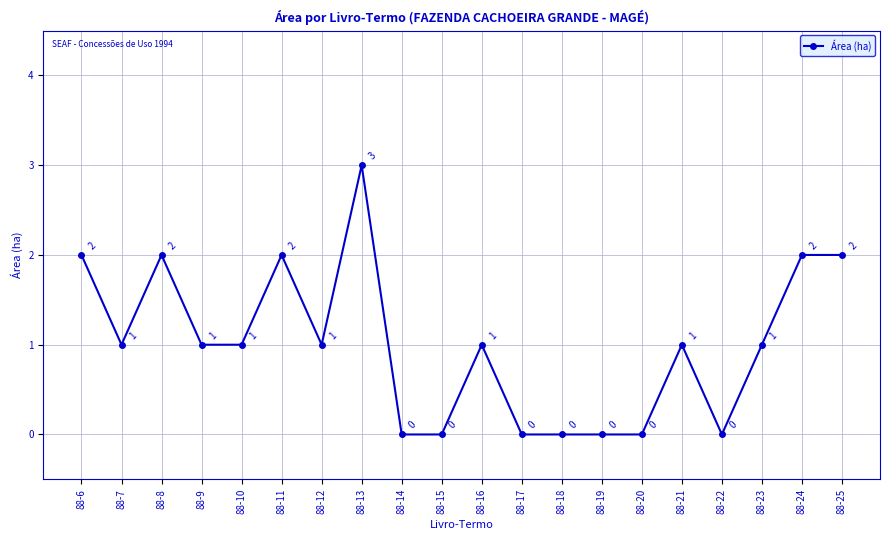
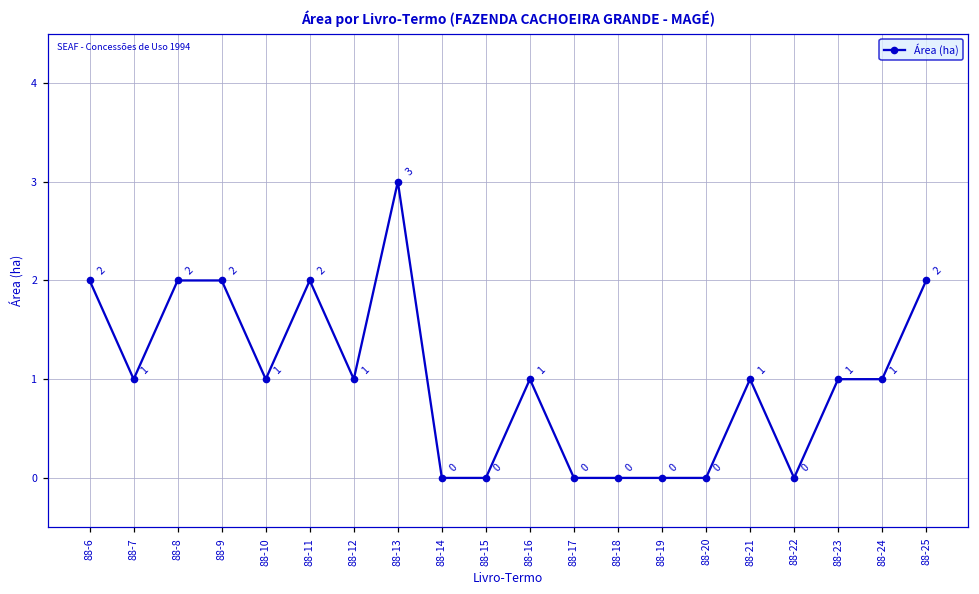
88-9: 1 -> 2
88-24: 2 -> 1
